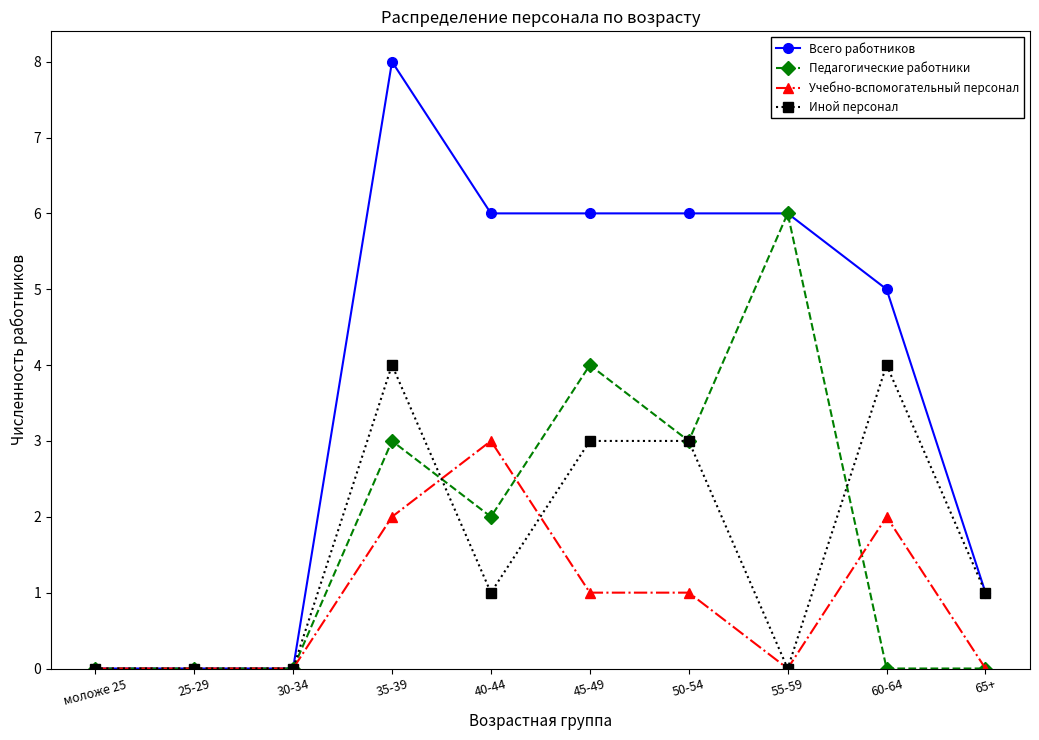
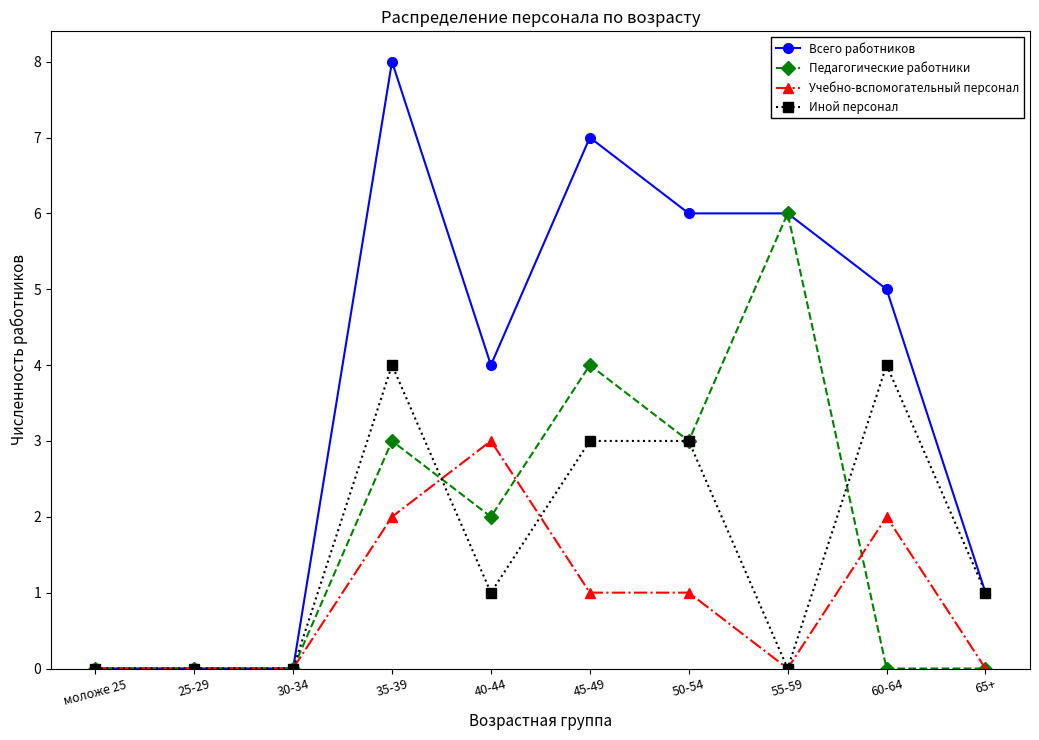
Всего работников, 40-44: 6 -> 4
Всего работников, 45-49: 6 -> 7
